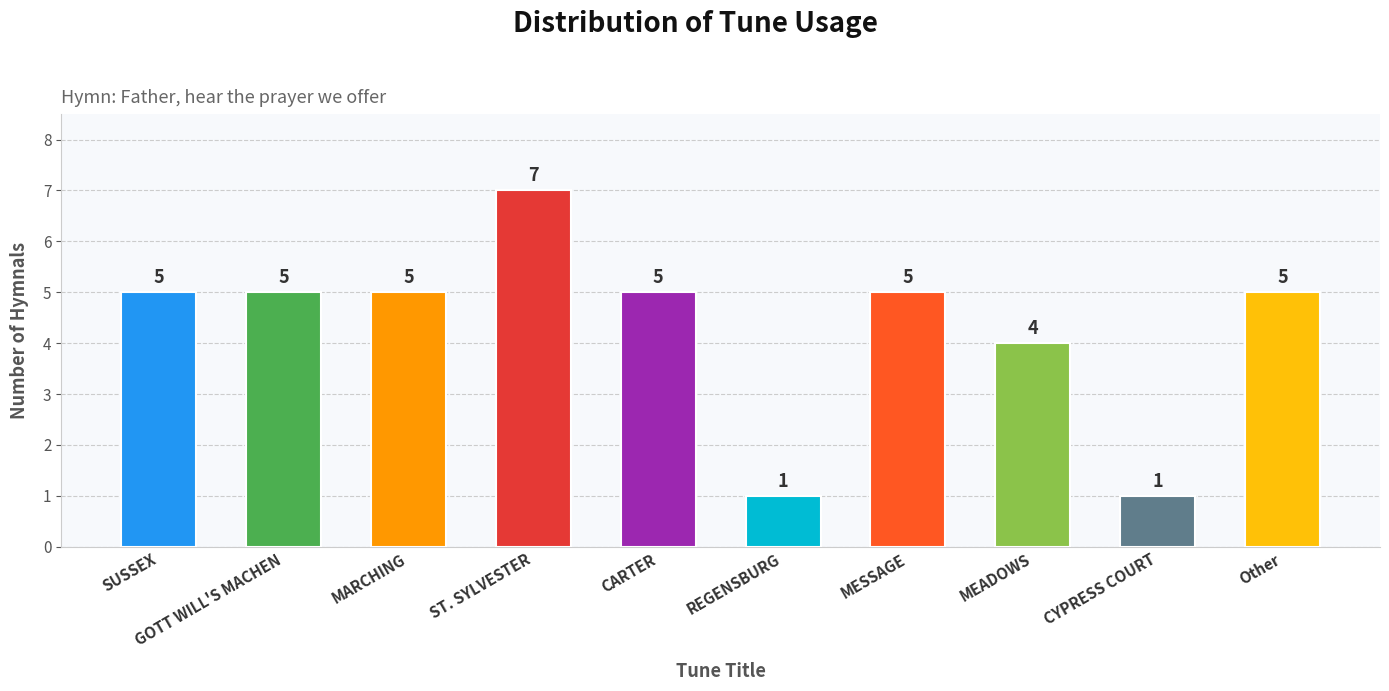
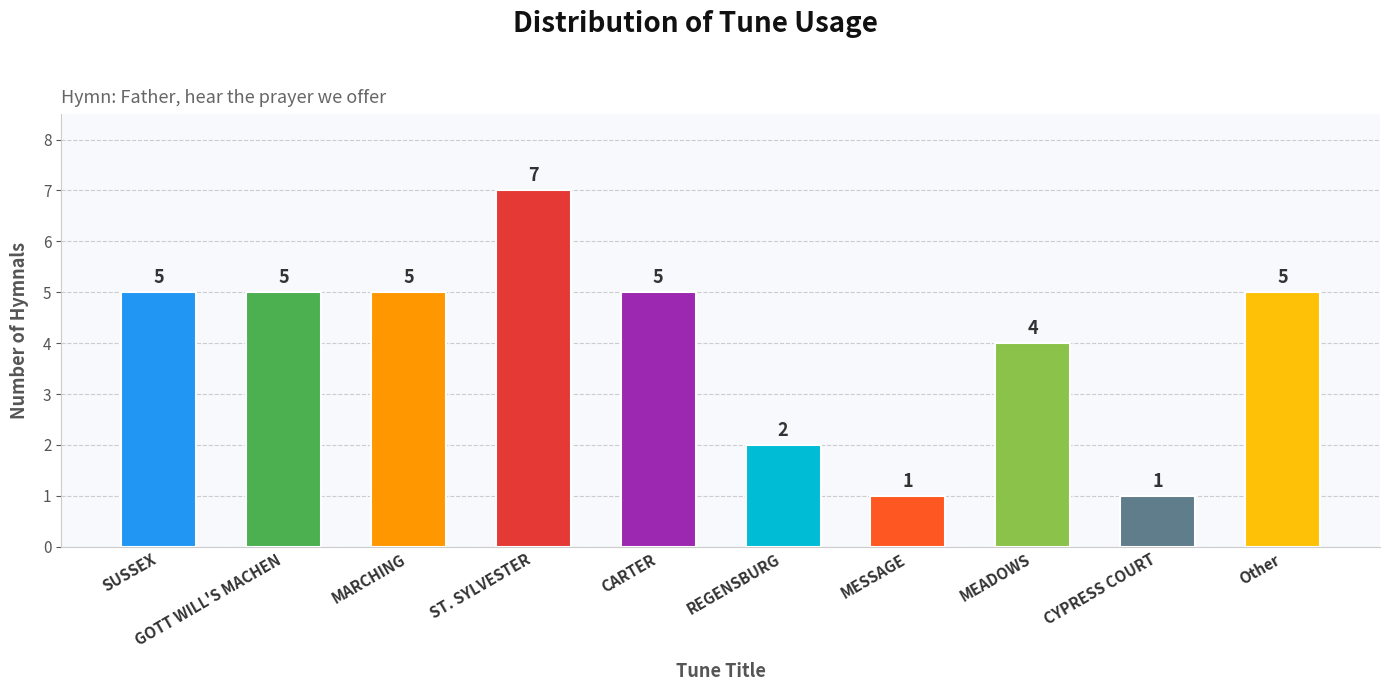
REGENSBURG: 1 -> 2
MESSAGE: 5 -> 1
